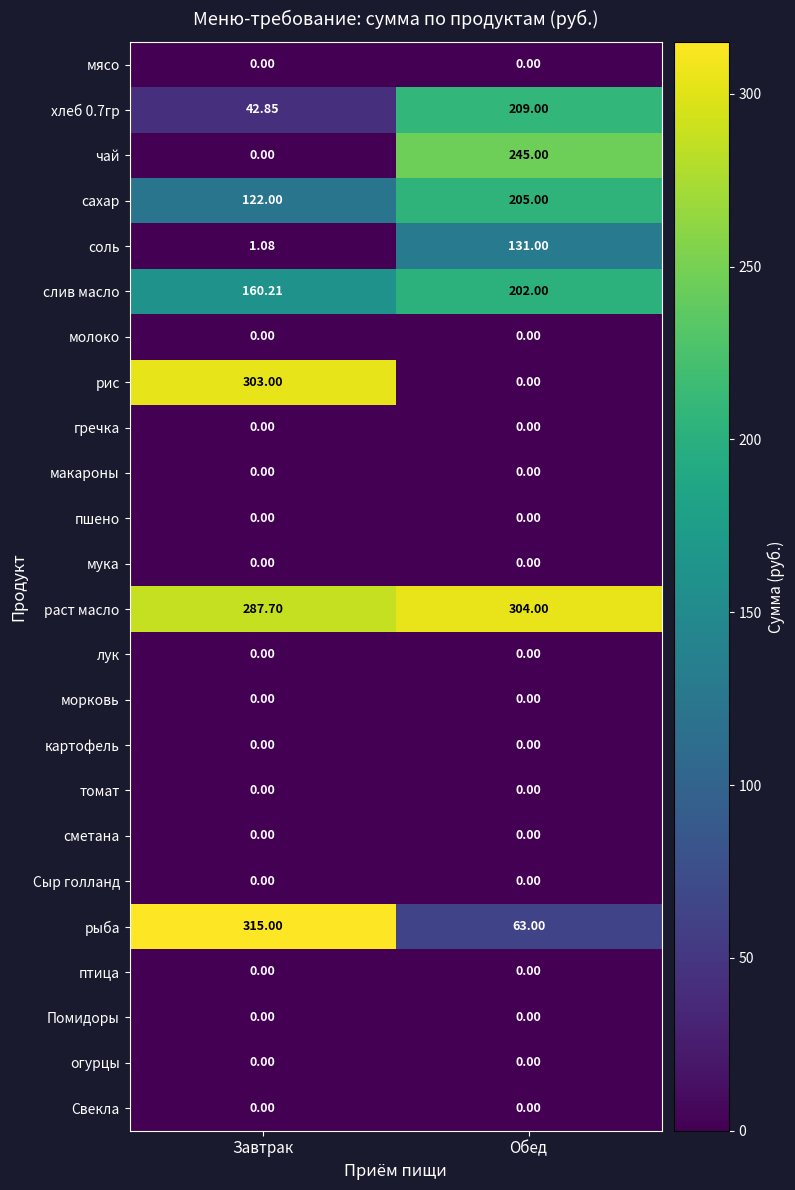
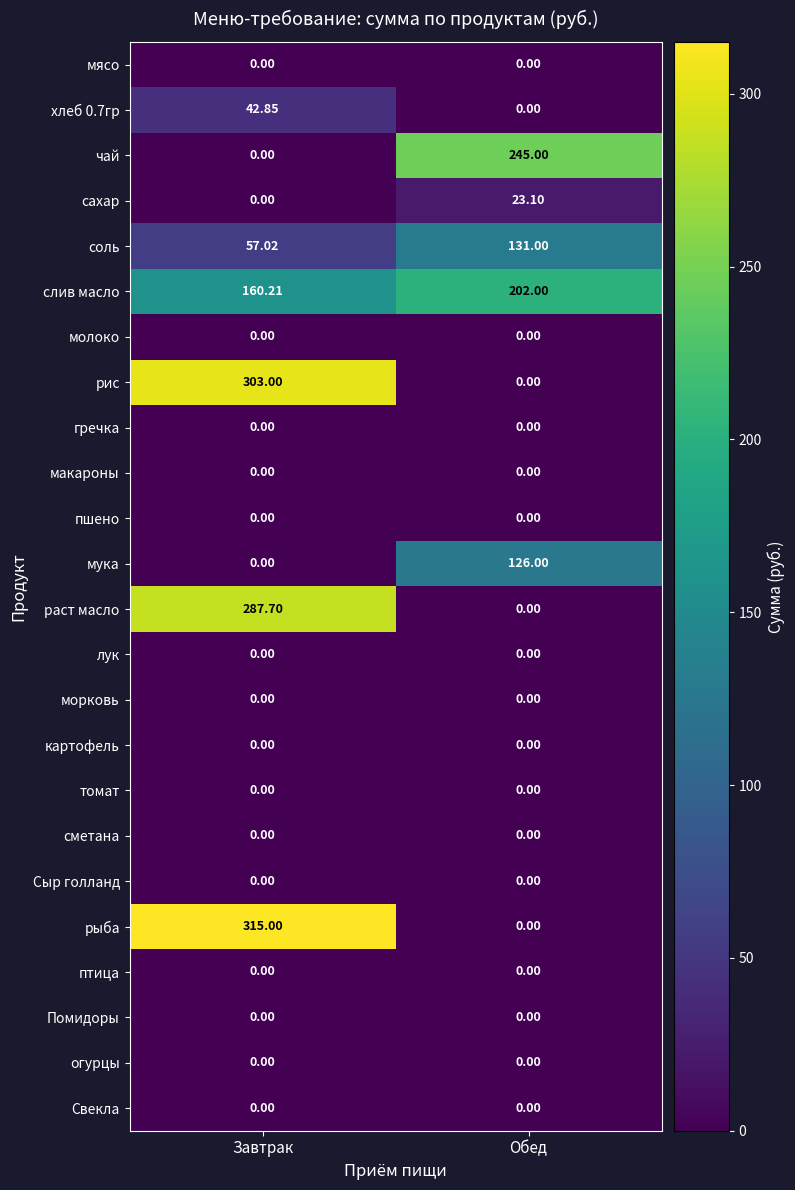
хлеб 0.7гр, Обед: 209.00 -> 0.00
сахар, Завтрак: 122.00 -> 0.00
сахар, Обед: 205.00 -> 23.10
соль, Завтрак: 1.08 -> 57.02
мука, Обед: 0.00 -> 126.00
раст масло, Обед: 304.00 -> 0.00
рыба, Обед: 63.00 -> 0.00
